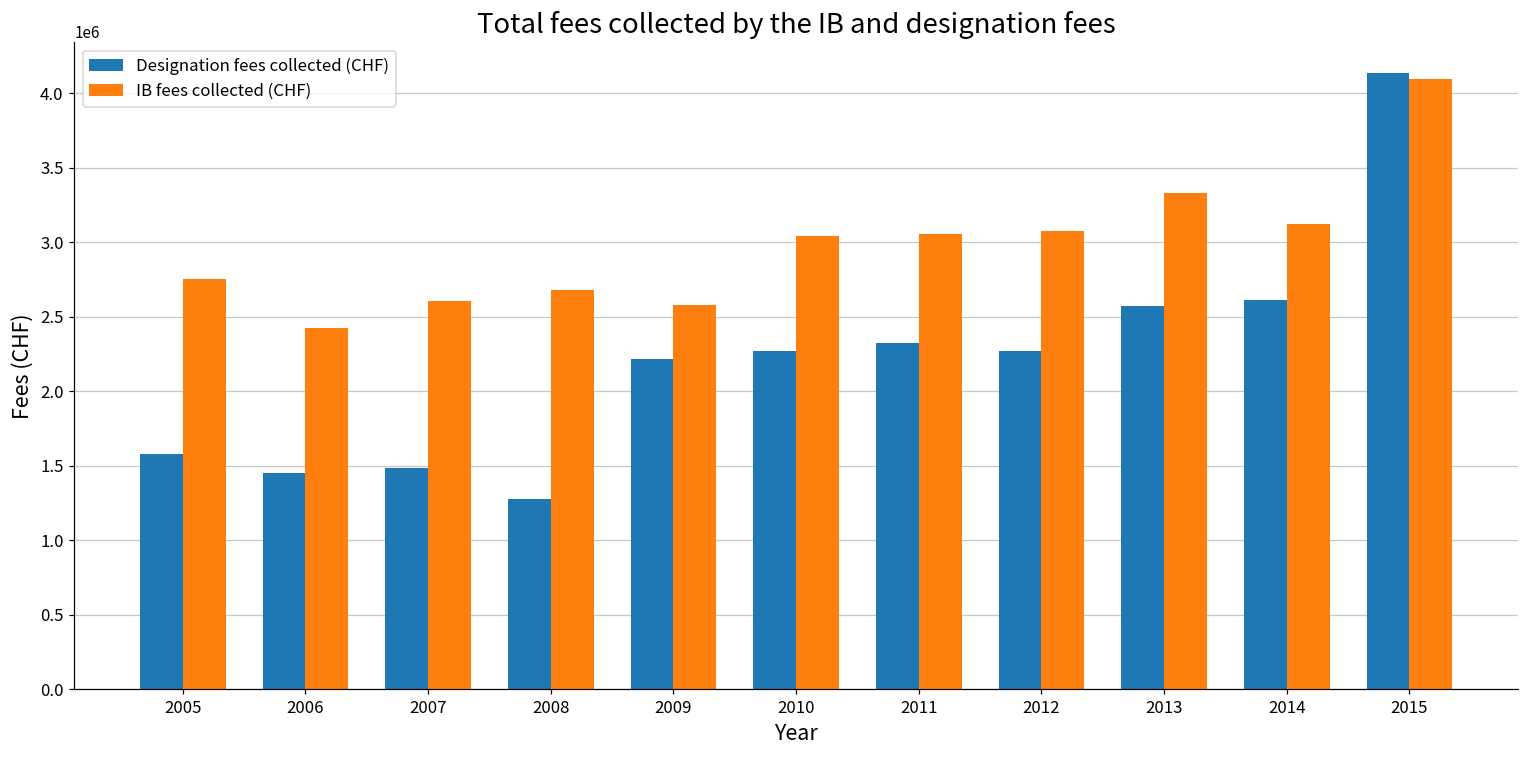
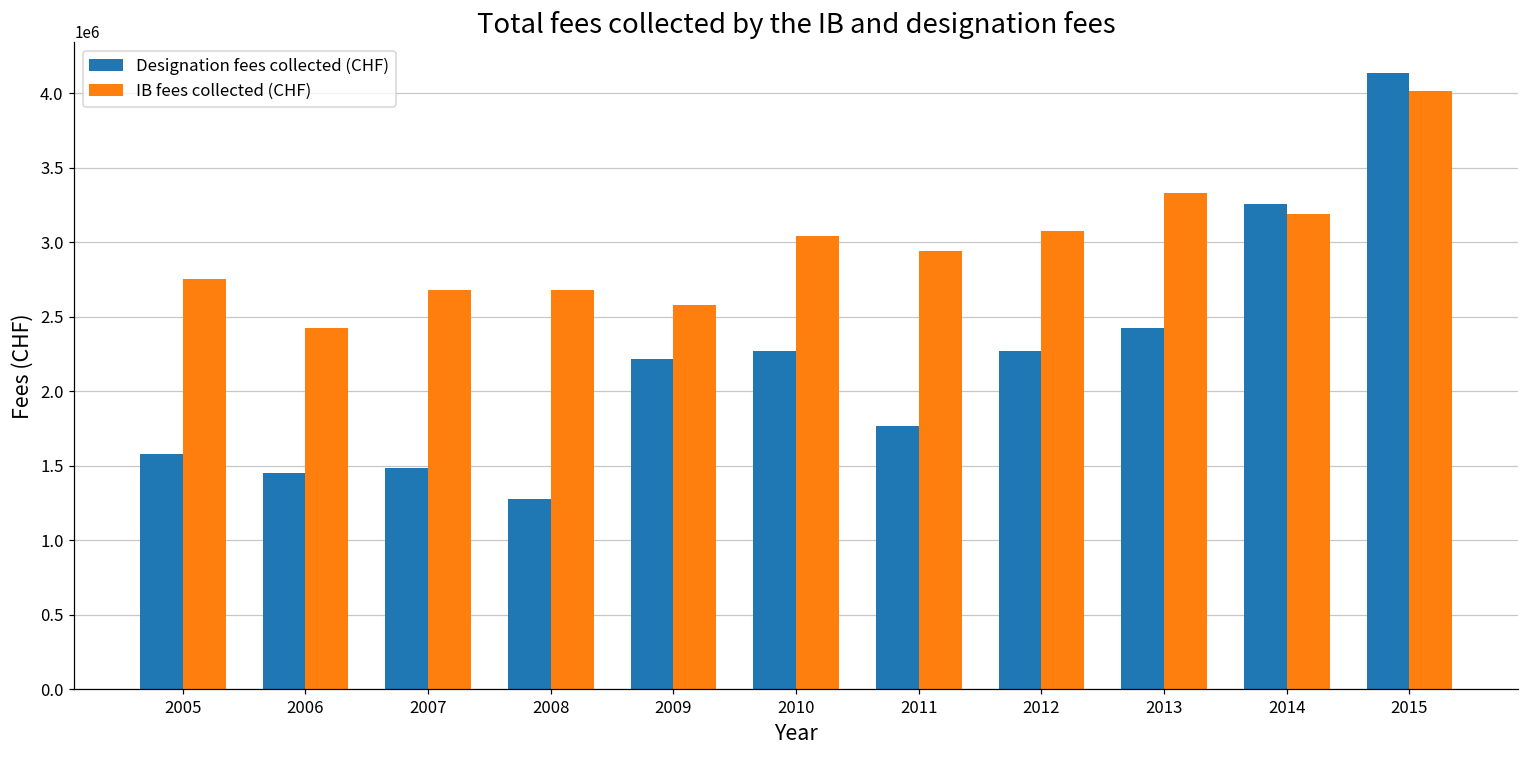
IB fees collected (CHF), 2007: 2610000 -> 2680000
Designation fees collected (CHF), 2011: 2330000 -> 1770000
IB fees collected (CHF), 2011: 3050000 -> 2940000
Designation fees collected (CHF), 2013: 2570000 -> 2430000
Designation fees collected (CHF), 2014: 2620000 -> 3260000
IB fees collected (CHF), 2014: 3120000 -> 3190000
IB fees collected (CHF), 2015: 4100000 -> 4020000
